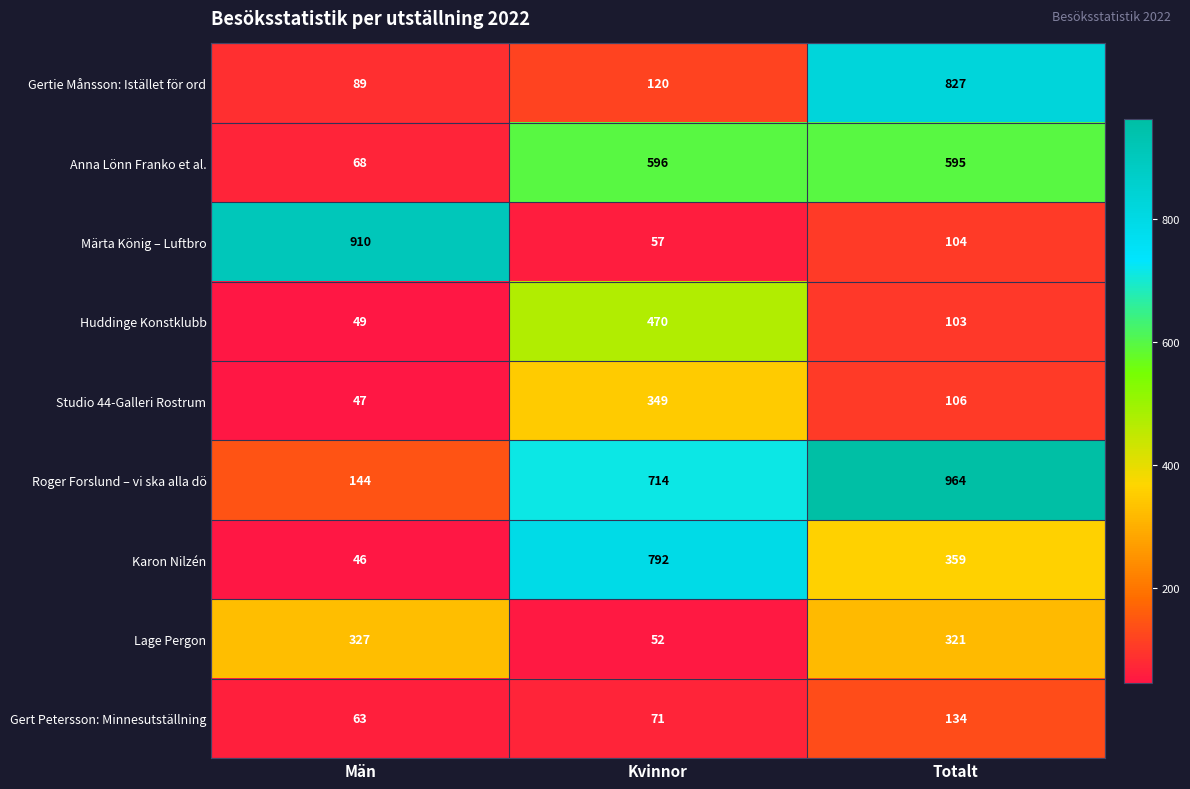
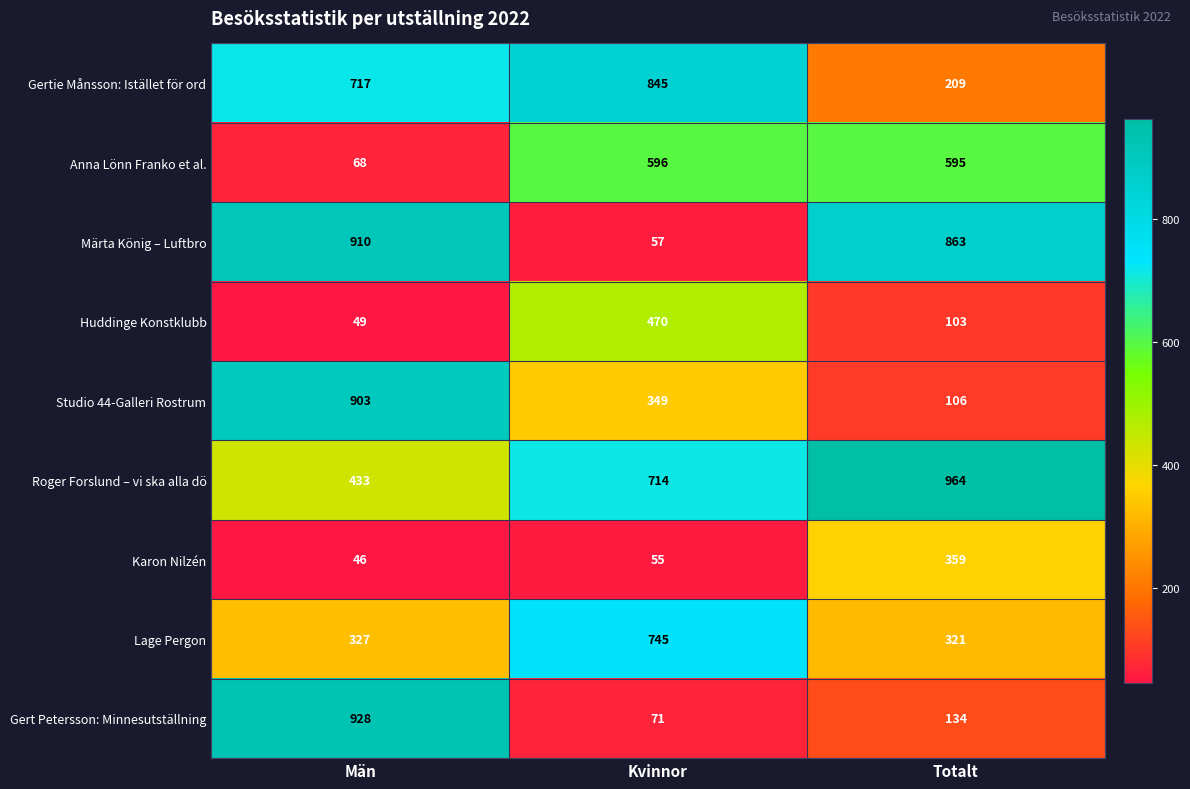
Gertie Månsson: Istället för ord, Män: 89 -> 717
Gertie Månsson: Istället för ord, Kvinnor: 120 -> 845
Gertie Månsson: Istället för ord, Totalt: 827 -> 209
Märta König – Luftbro, Totalt: 104 -> 863
Studio 44-Galleri Rostrum, Män: 47 -> 903
Roger Forslund – vi ska alla dö, Män: 144 -> 433
Karon Nilzén, Kvinnor: 792 -> 55
Lage Pergon, Kvinnor: 52 -> 745
Gert Petersson: Minnesutställning, Män: 63 -> 928
